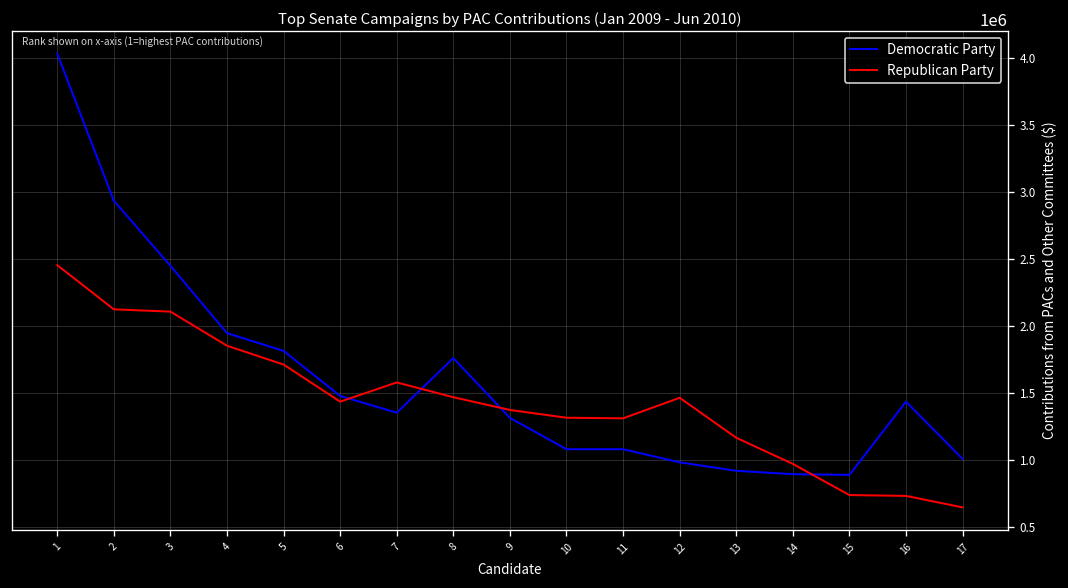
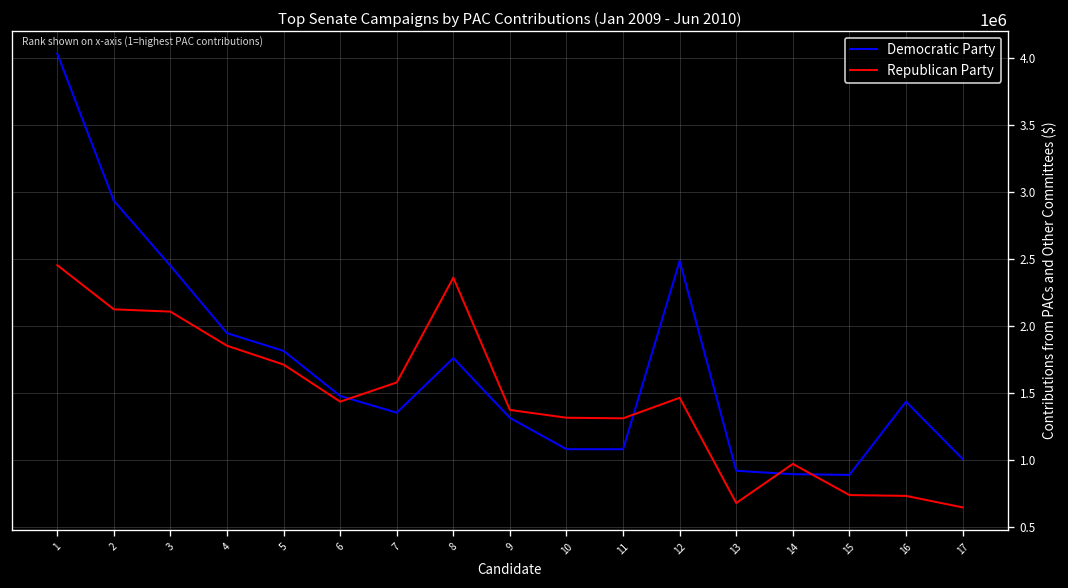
Republican Party, 8: 1470000 -> 2360000
Democratic Party, 12: 980000 -> 2480000
Republican Party, 13: 1160000 -> 680000
